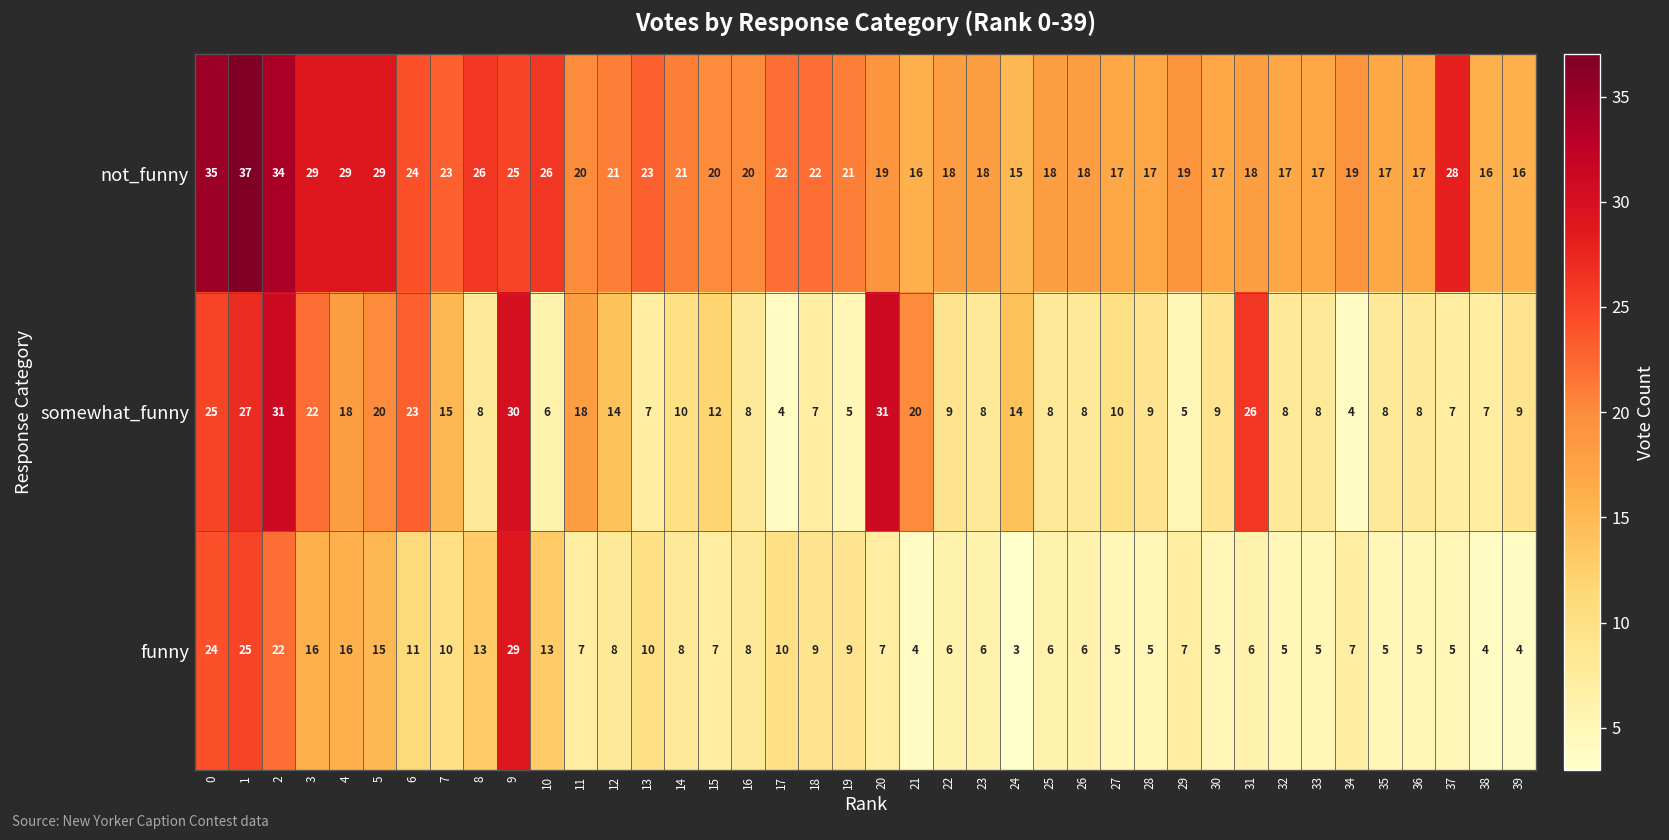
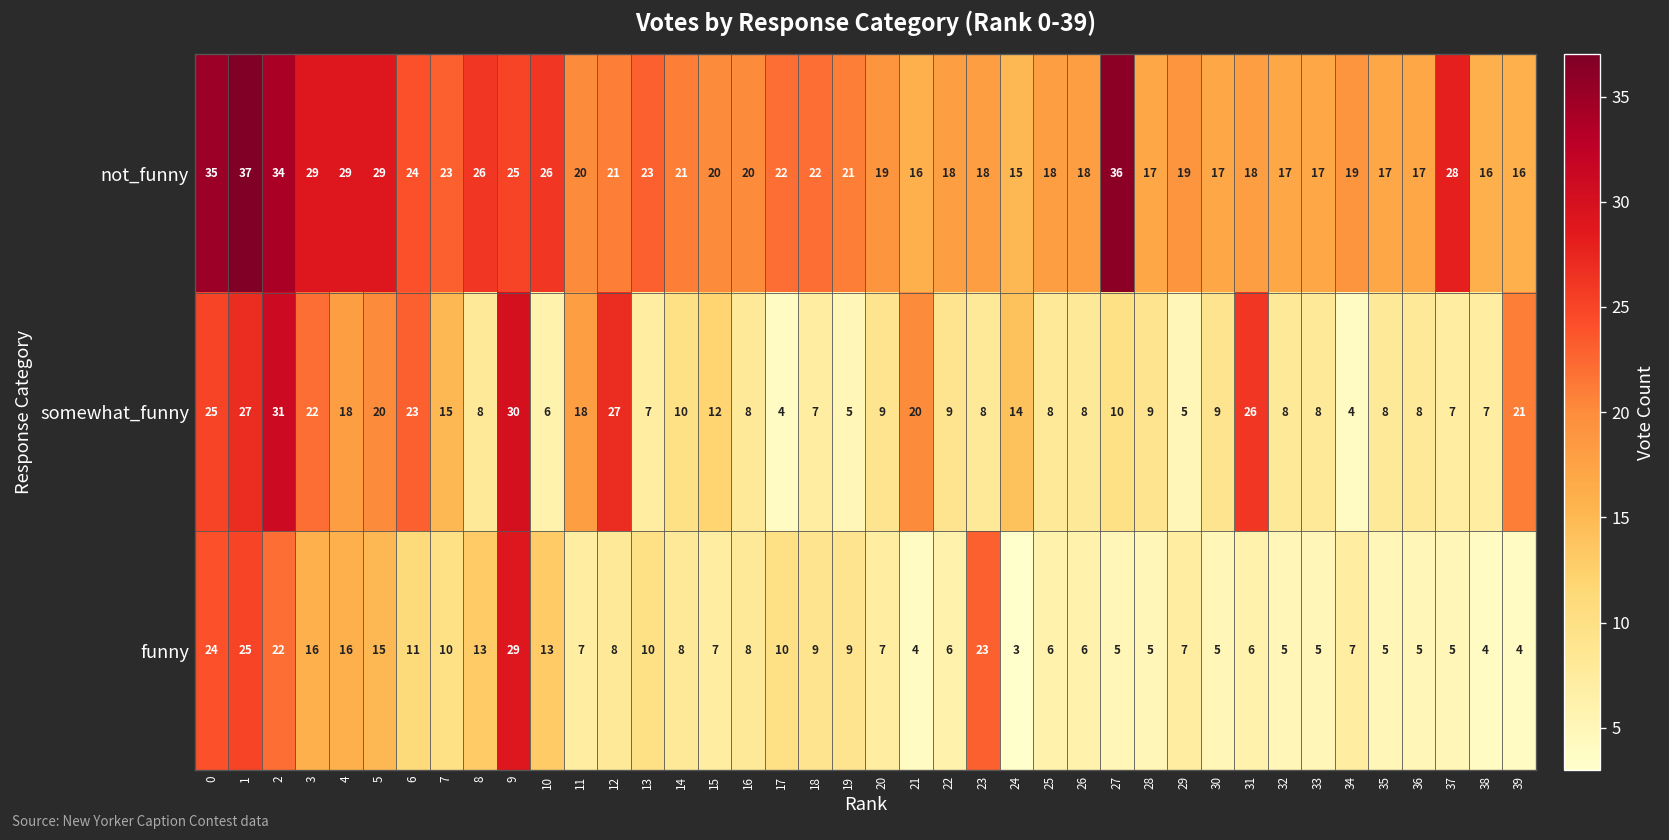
not_funny, 27: 17 -> 36
somewhat_funny, 12: 14 -> 27
somewhat_funny, 20: 31 -> 9
somewhat_funny, 39: 9 -> 21
funny, 23: 6 -> 23
